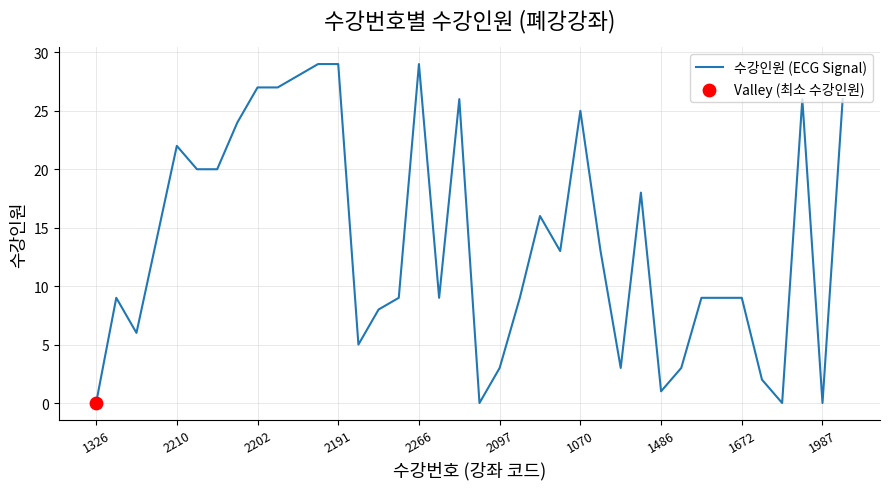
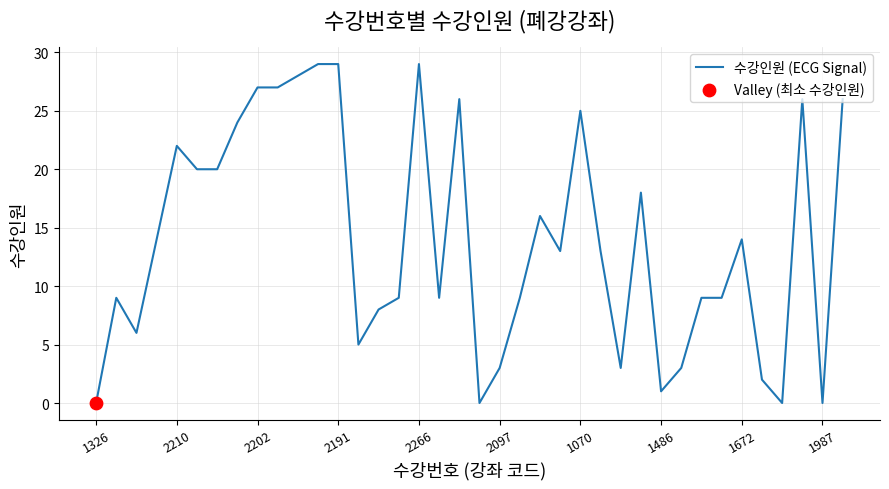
수강인원 (ECG Signal), 1672: 9 -> 14
